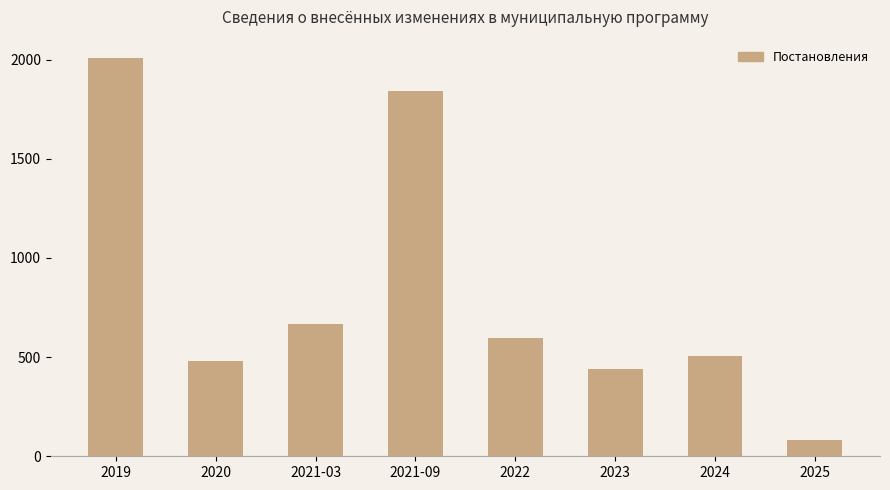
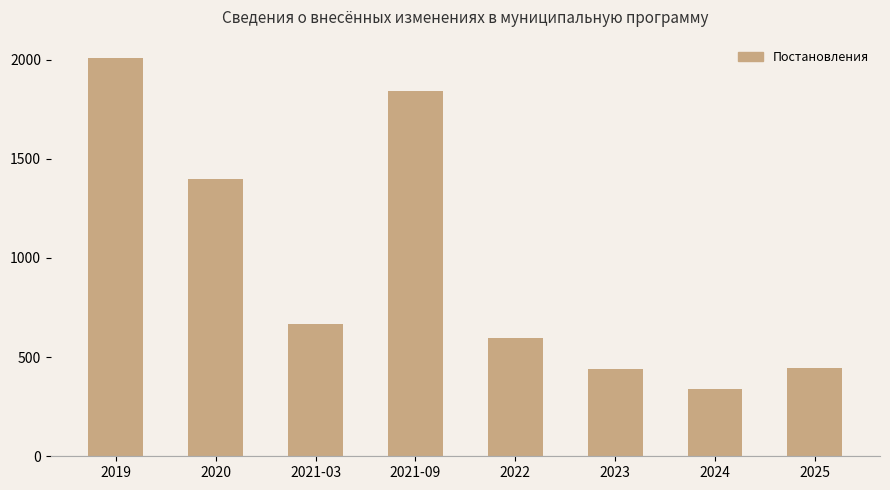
2020: 480 -> 1400
2024: 510 -> 340
2025: 80 -> 450
